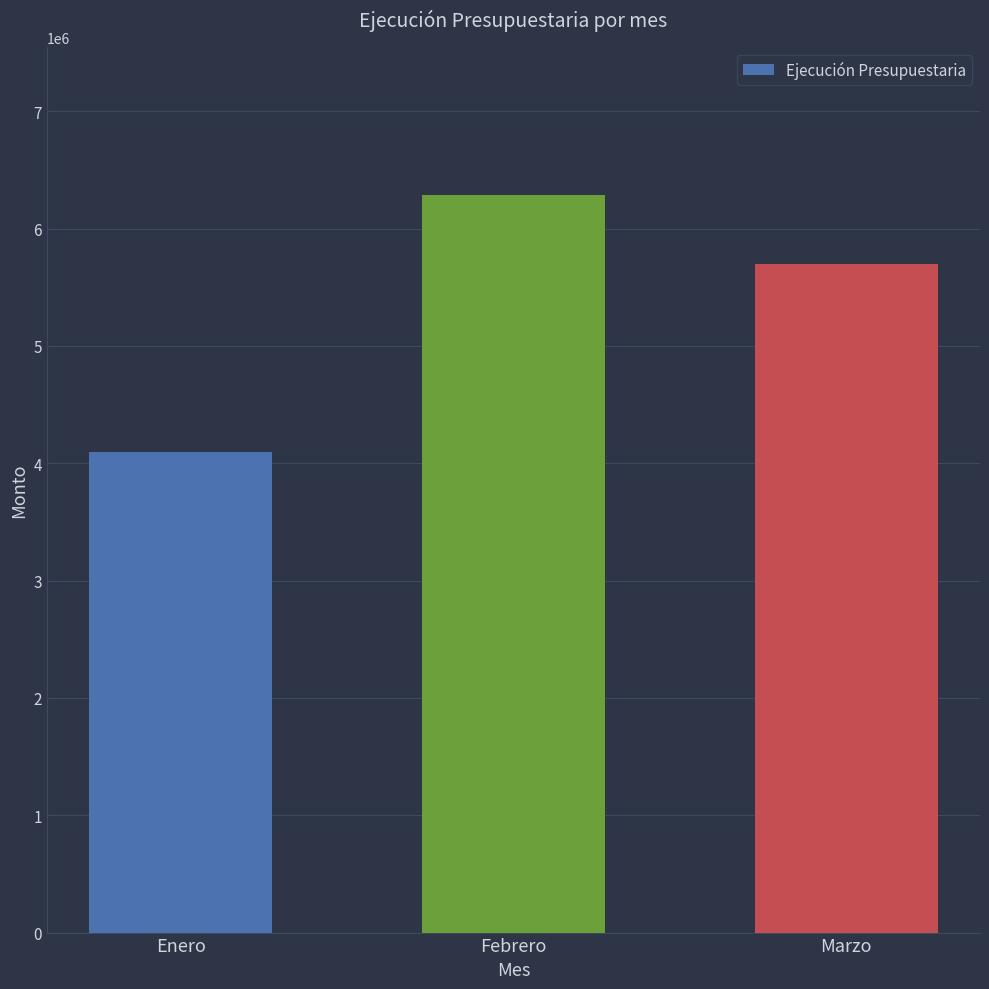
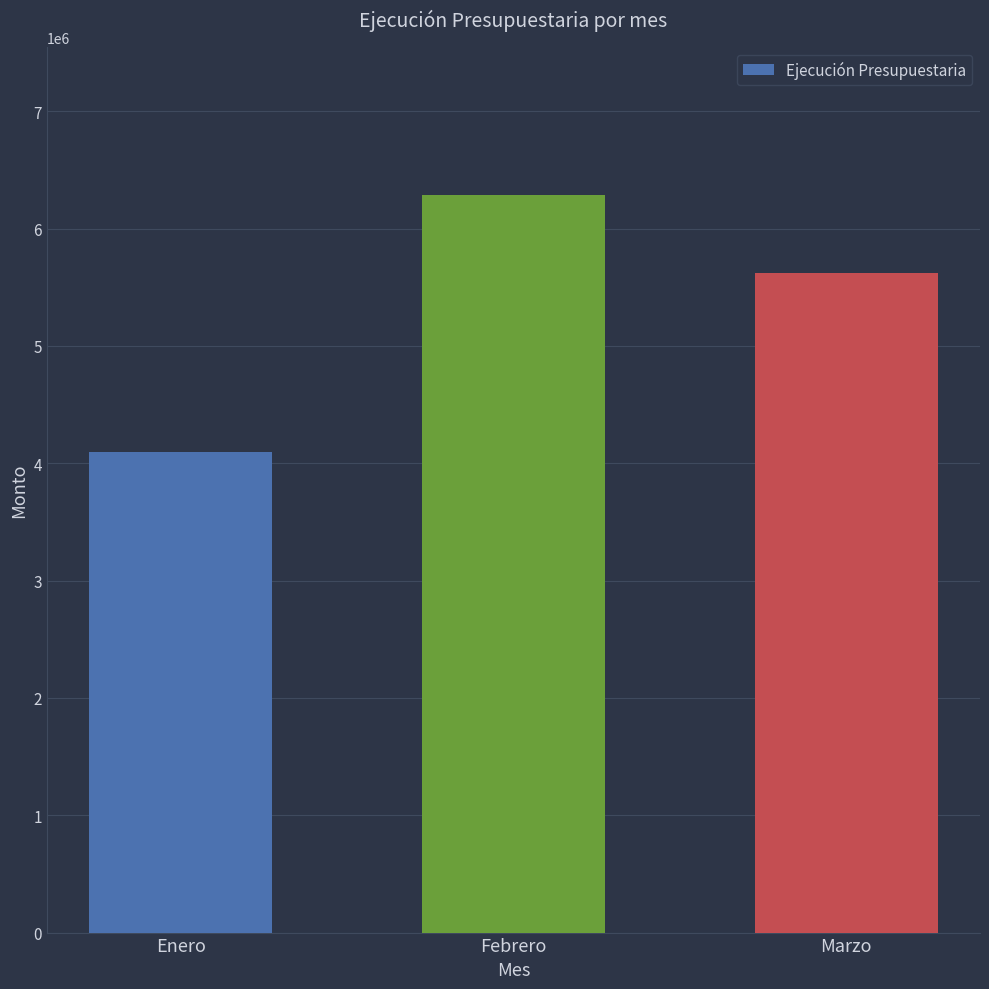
Marzo: 5700000 -> 5620000
